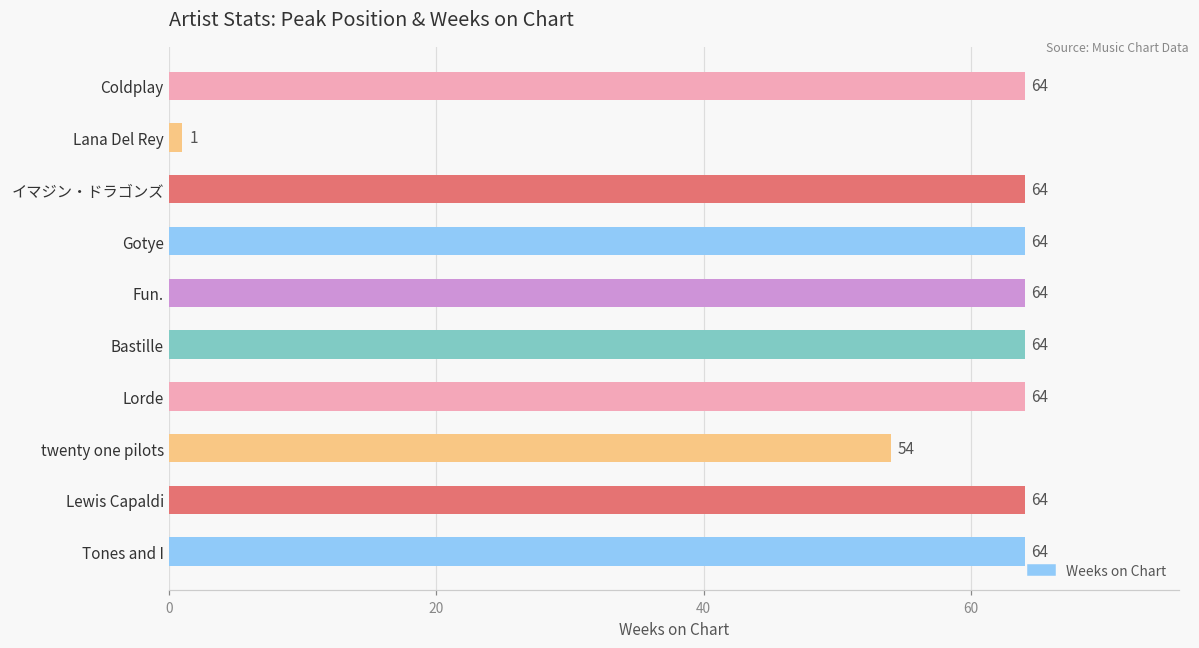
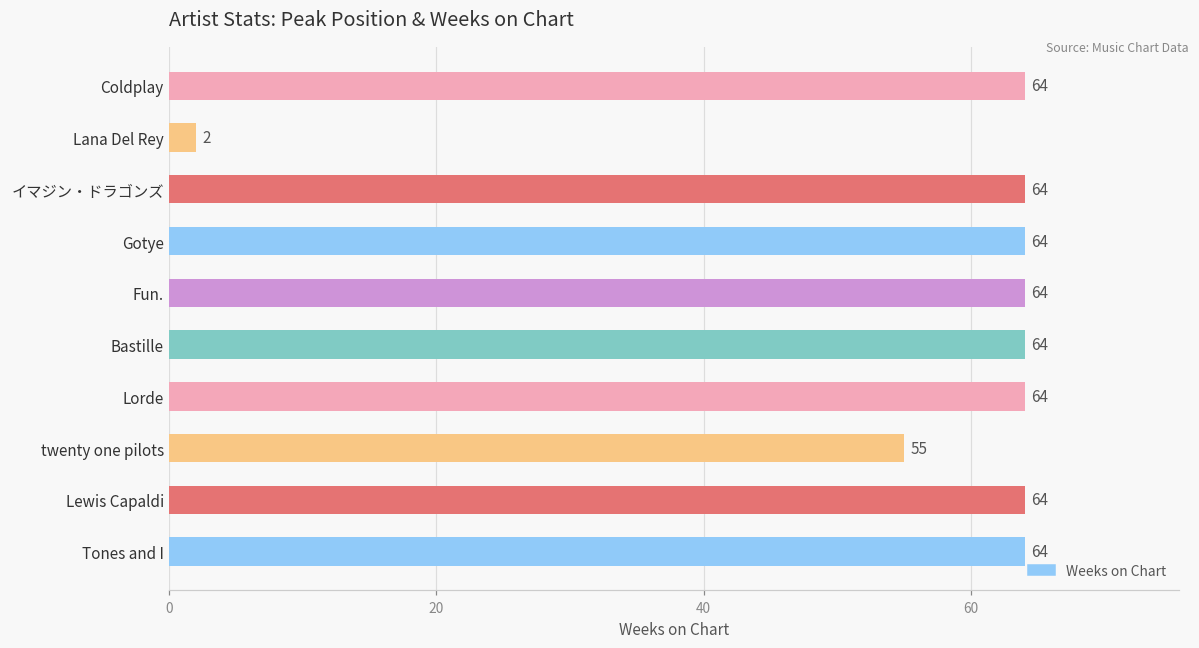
Lana Del Rey: 1 -> 2
twenty one pilots: 54 -> 55
